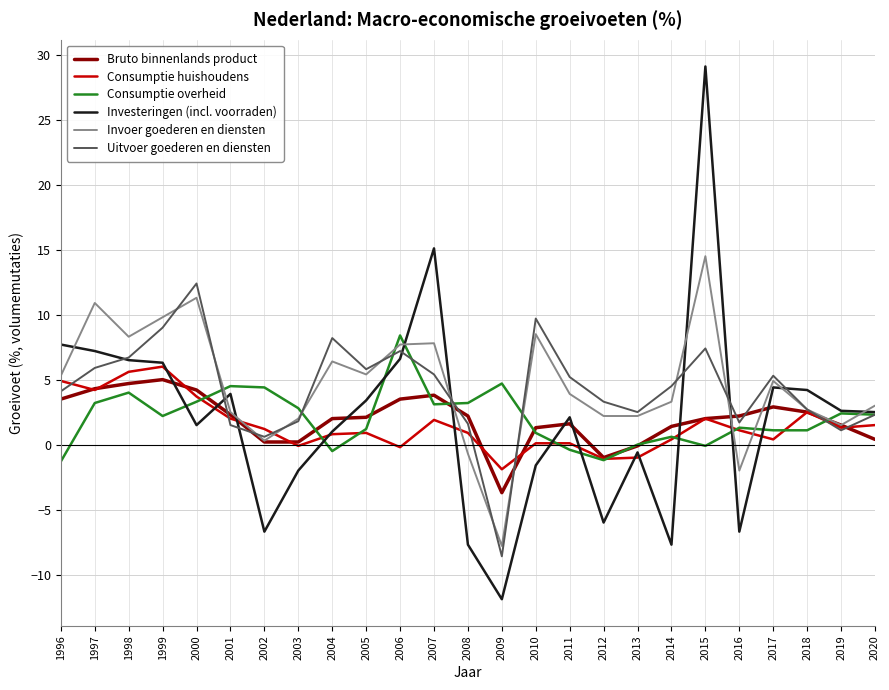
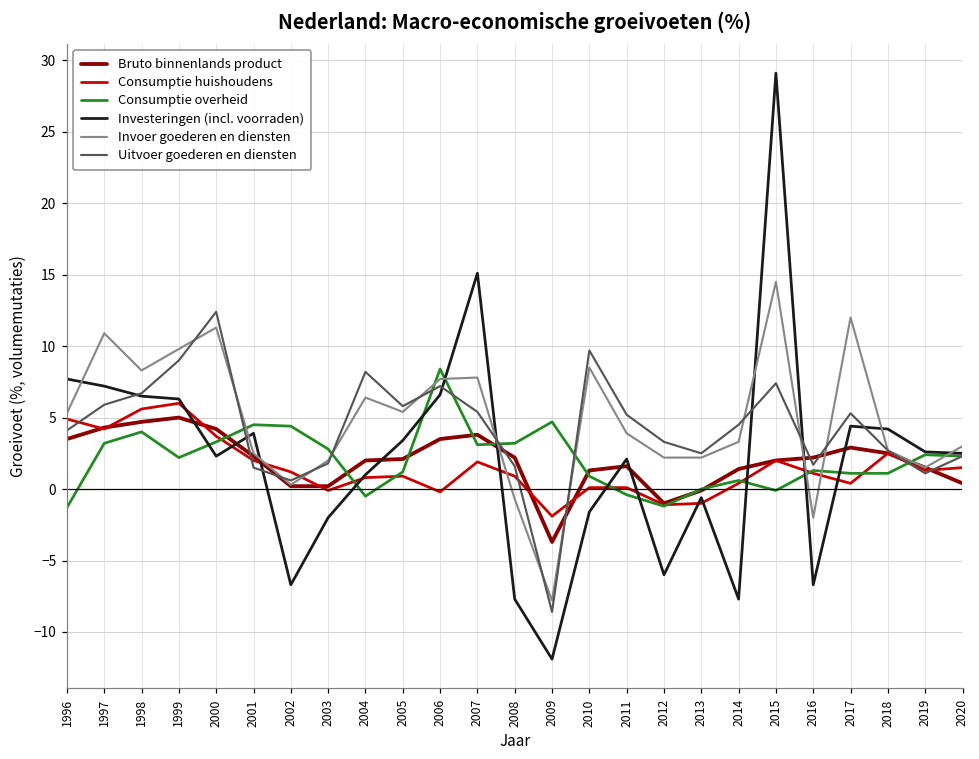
Investeringen (incl. voorraden), 2000: 1.5 -> 2.3
Invoer goederen en diensten, 2017: 4.9 -> 12.0
